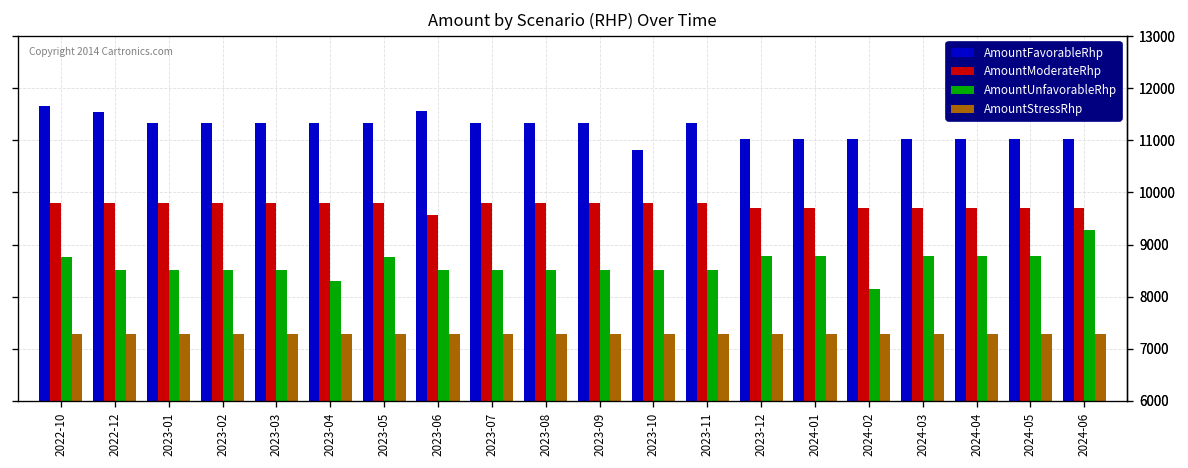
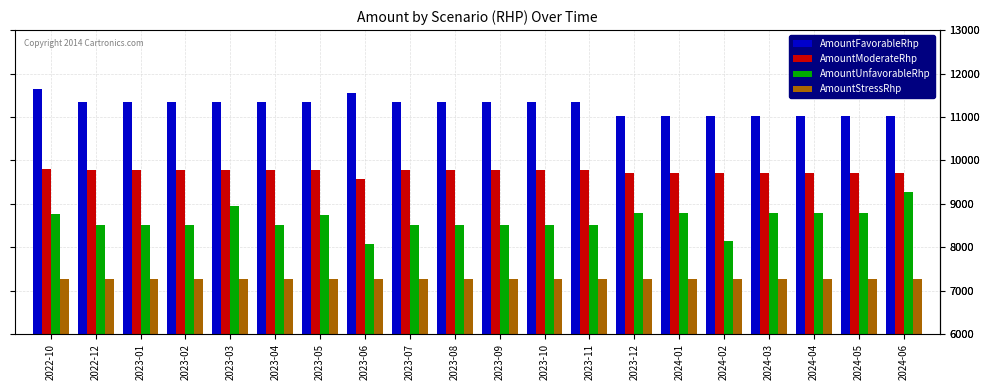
AmountFavorableRhp, 2022-12: 11500 -> 11300
AmountUnfavorableRhp, 2023-03: 8500 -> 9000
AmountUnfavorableRhp, 2023-04: 8300 -> 8500
AmountUnfavorableRhp, 2023-06: 8500 -> 8100
AmountFavorableRhp, 2023-10: 10800 -> 11300
